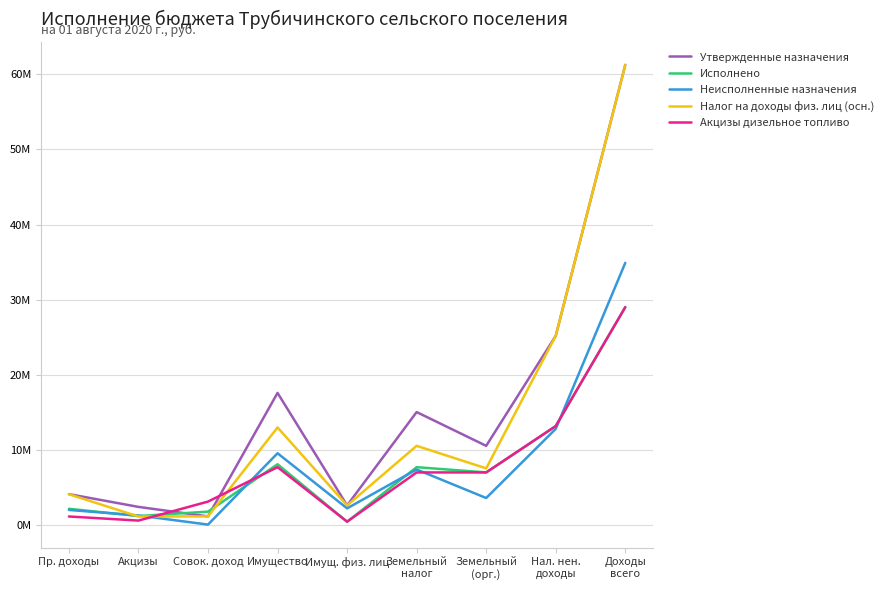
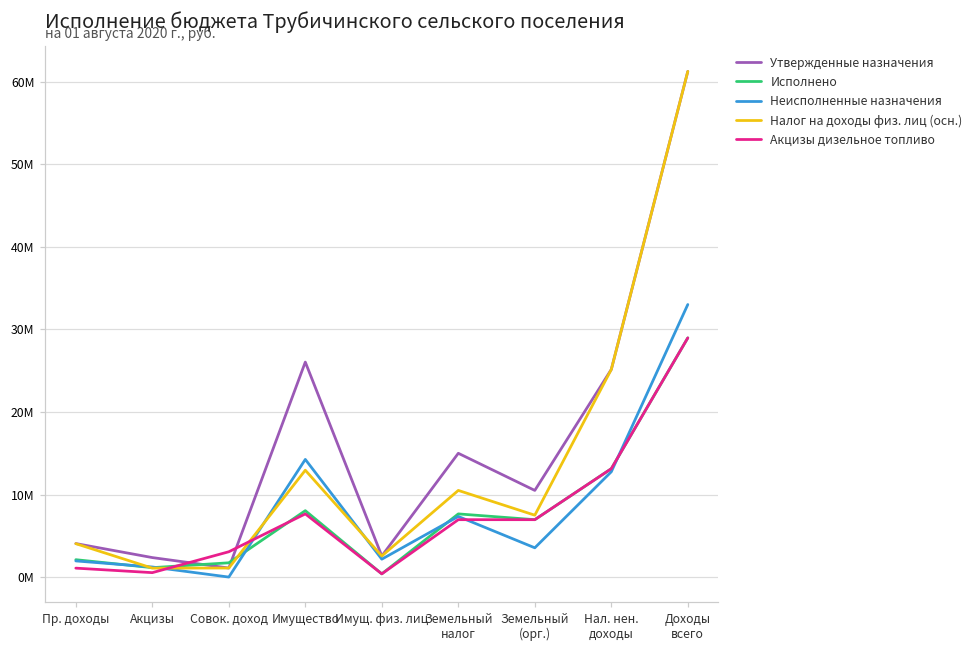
Утвержденные назначения, Имущество: 18000000 -> 26000000
Неисполненные назначения, Имущество: 10000000 -> 14000000
Неисполненные назначения, Доходы всего: 35000000 -> 33000000
